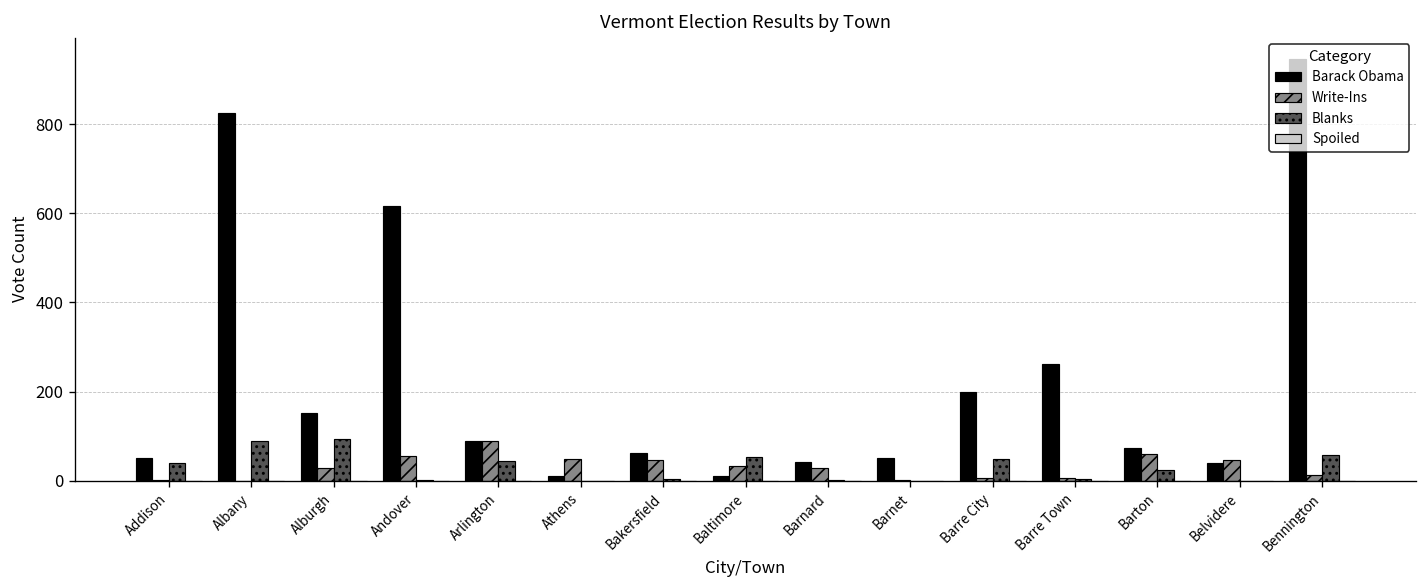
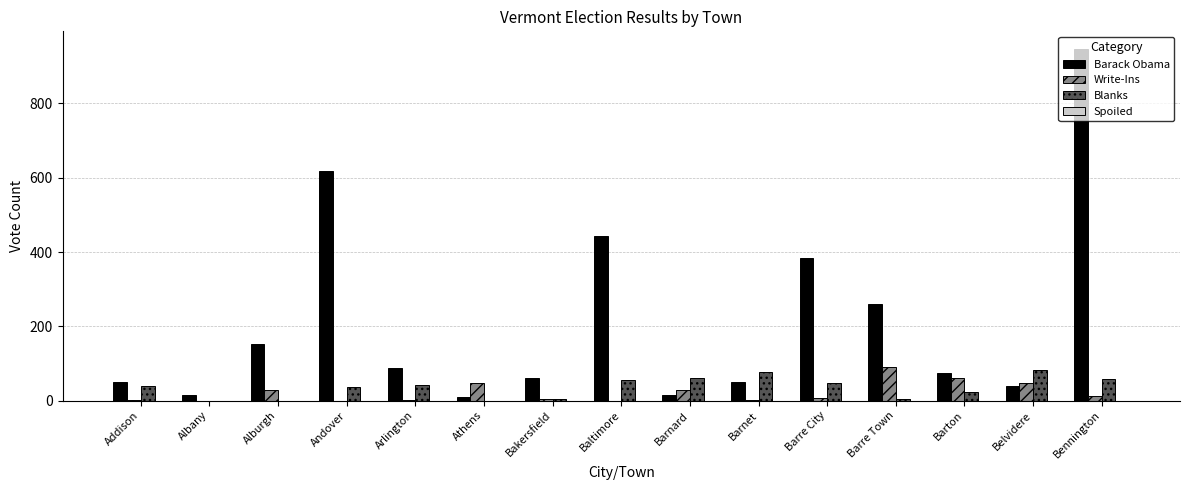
Barack Obama, Albany: 830 -> 10
Blanks, Albany: 90 -> 0
Blanks, Alburgh: 90 -> 0
Write-Ins, Andover: 60 -> 0
Blanks, Andover: 0 -> 40
Write-Ins, Arlington: 90 -> 0
Write-Ins, Bakersfield: 50 -> 0
Barack Obama, Baltimore: 10 -> 440
Write-Ins, Baltimore: 30 -> 0
Barack Obama, Barnard: 40 -> 10
Blanks, Barnard: 0 -> 60
Blanks, Barnet: 0 -> 80
Barack Obama, Barre City: 200 -> 380
Write-Ins, Barre Town: 10 -> 90
Blanks, Belvidere: 0 -> 80
